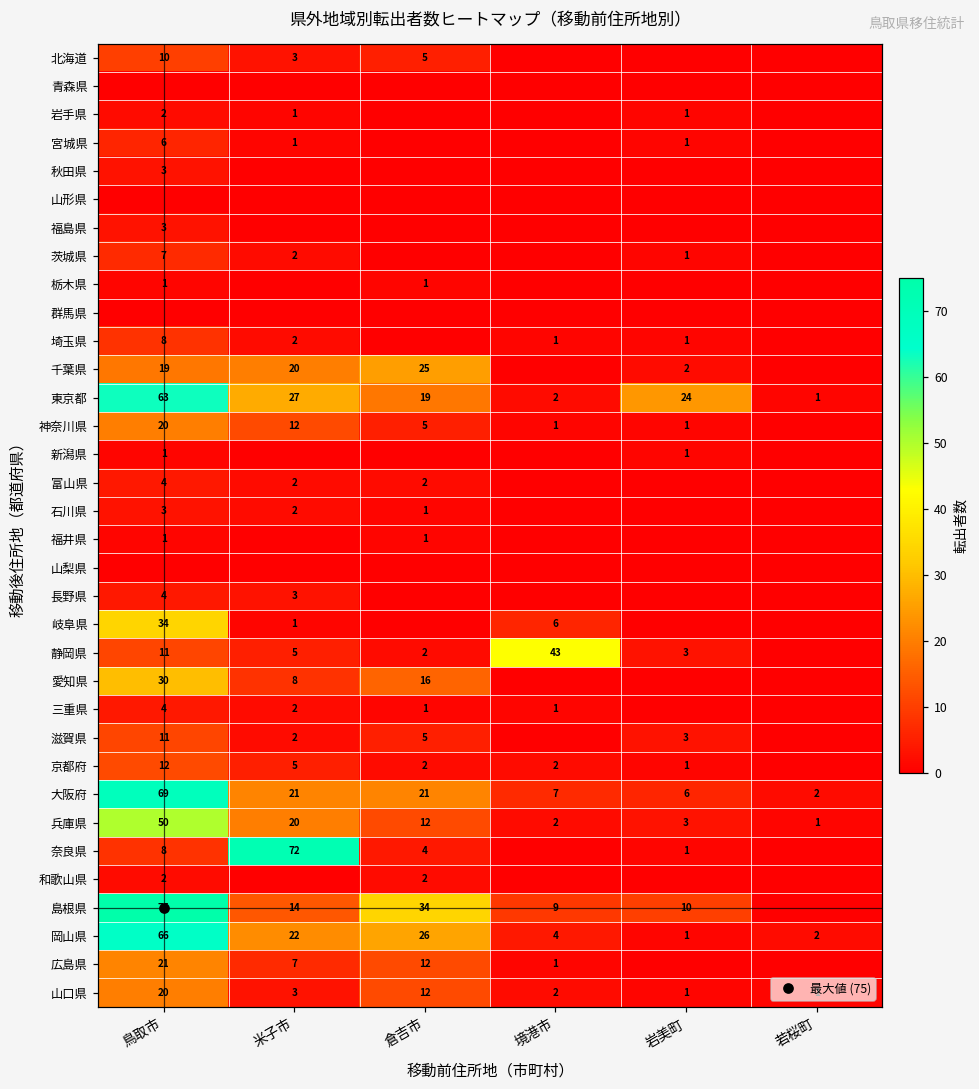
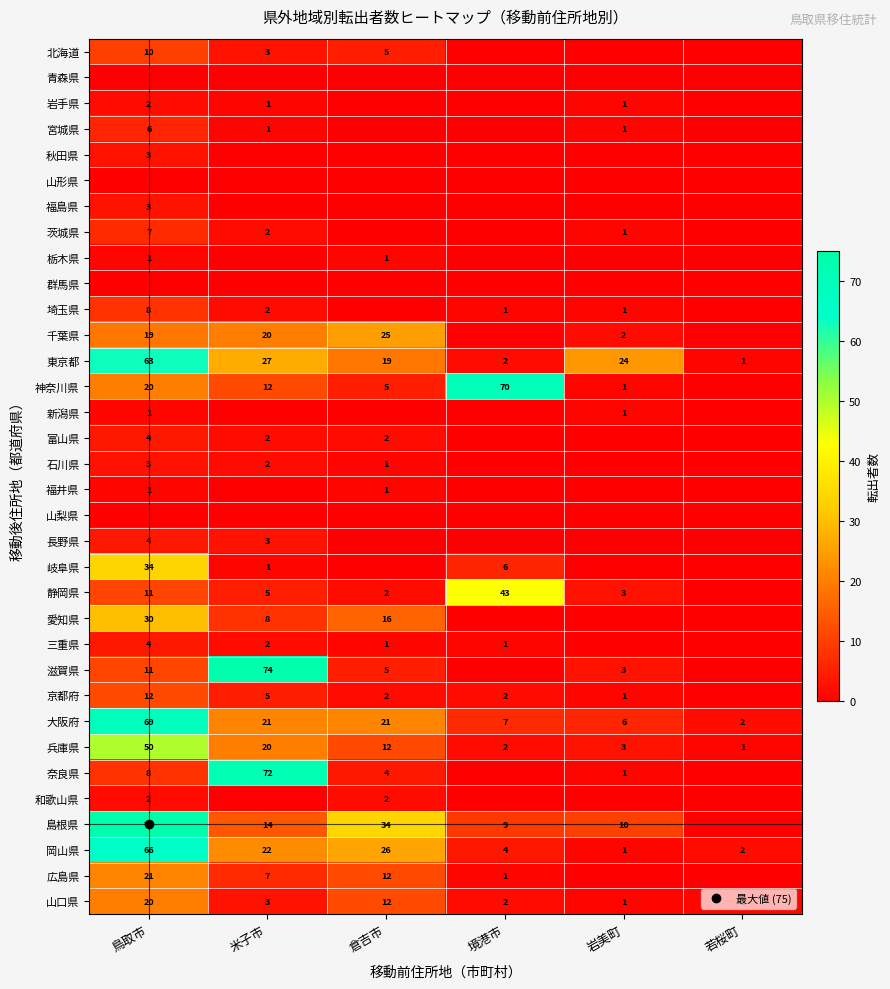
神奈川県, 境港市: 1 -> 70
滋賀県, 米子市: 2 -> 74
